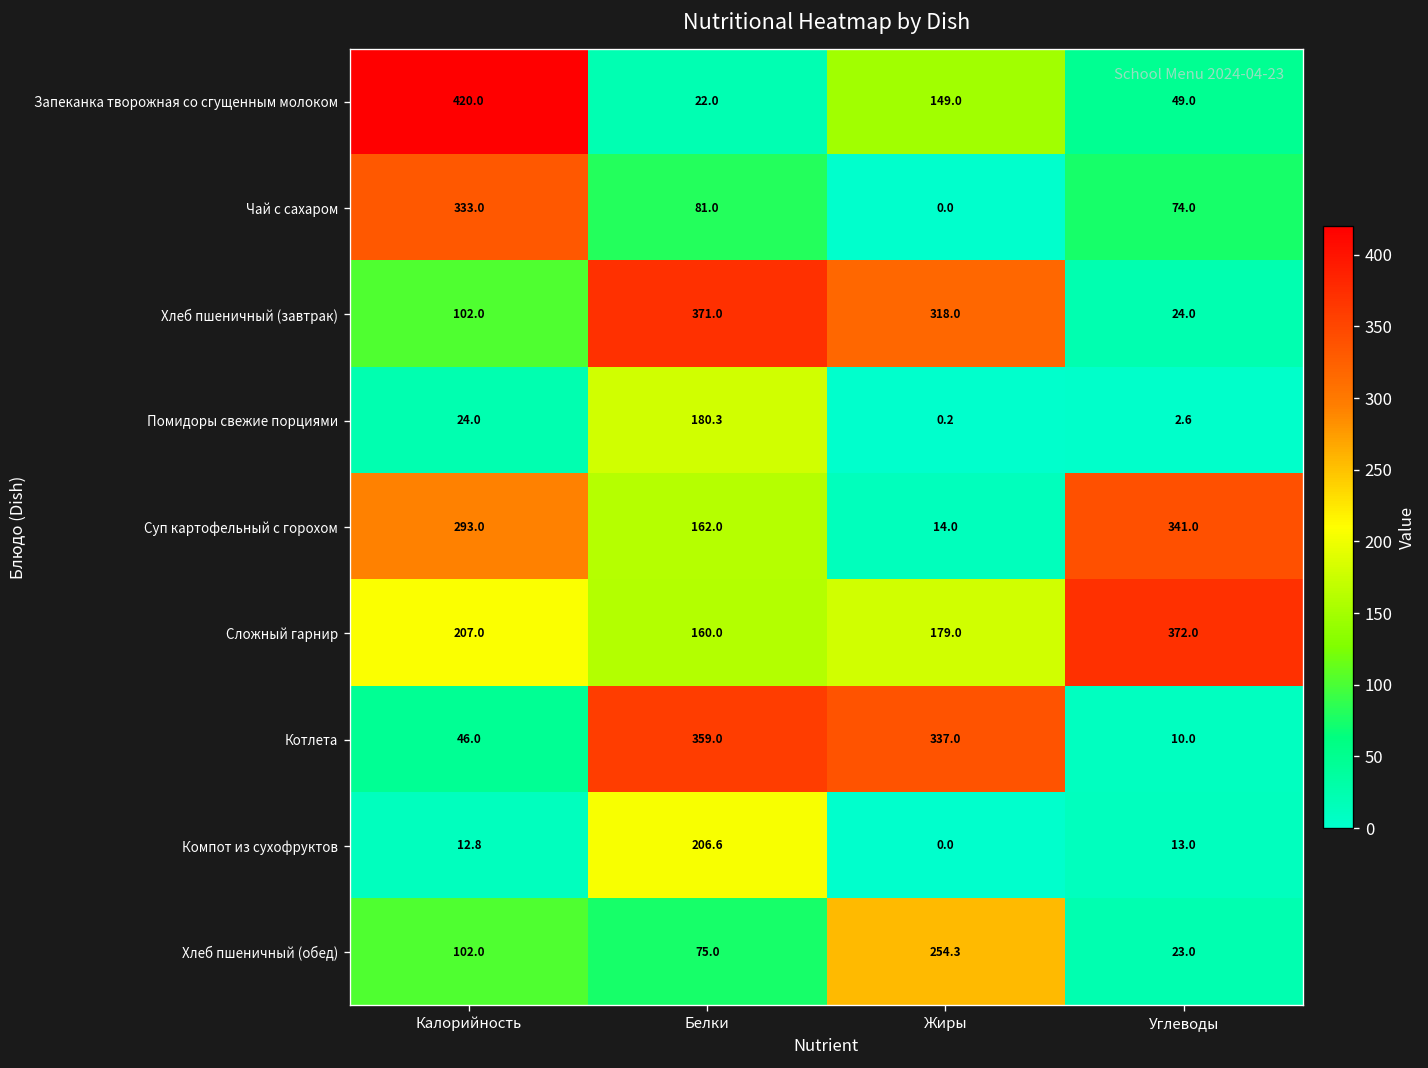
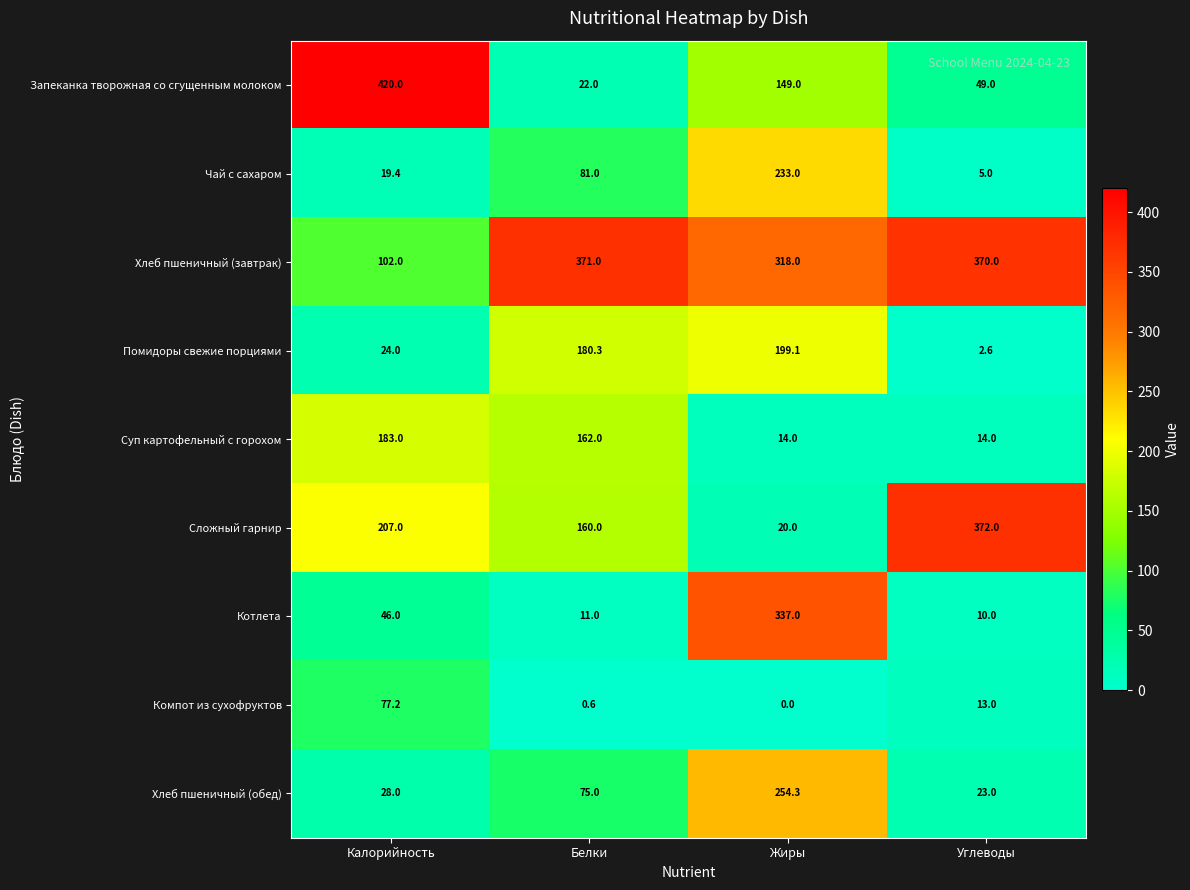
Чай с сахаром, Калорийность: 333.0 -> 19.4
Чай с сахаром, Жиры: 0.0 -> 233.0
Чай с сахаром, Углеводы: 74.0 -> 5.0
Хлеб пшеничный (завтрак), Углеводы: 24.0 -> 370.0
Помидоры свежие порциями, Жиры: 0.2 -> 199.1
Суп картофельный с горохом, Калорийность: 293.0 -> 183.0
Суп картофельный с горохом, Углеводы: 341.0 -> 14.0
Сложный гарнир, Жиры: 179.0 -> 20.0
Котлета, Белки: 359.0 -> 11.0
Компот из сухофруктов, Калорийность: 12.8 -> 77.2
Компот из сухофруктов, Белки: 206.6 -> 0.6
Хлеб пшеничный (обед), Калорийность: 102.0 -> 28.0
